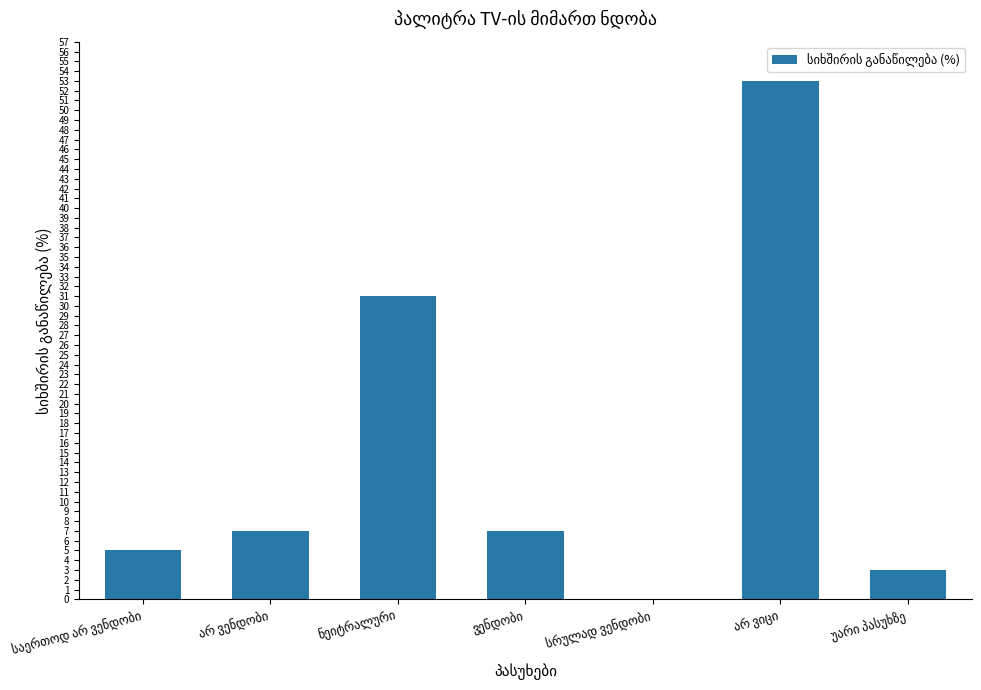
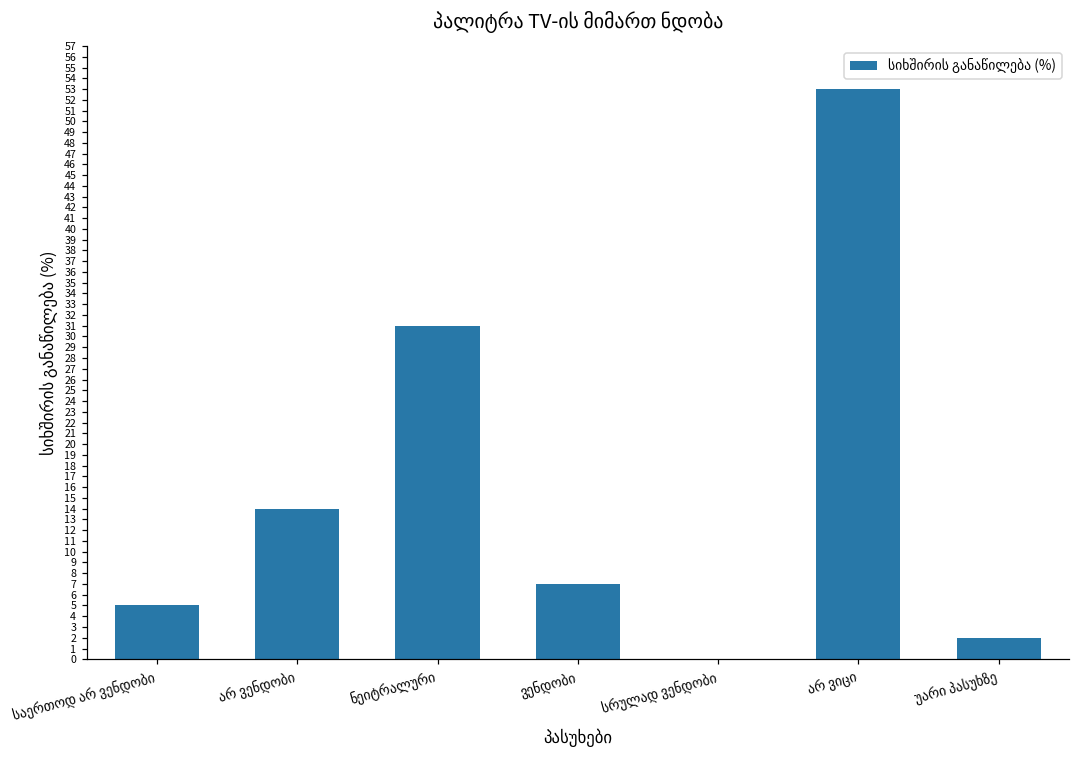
არ ვენდობი: 7 -> 14
უარი პასუხზე: 3 -> 2
